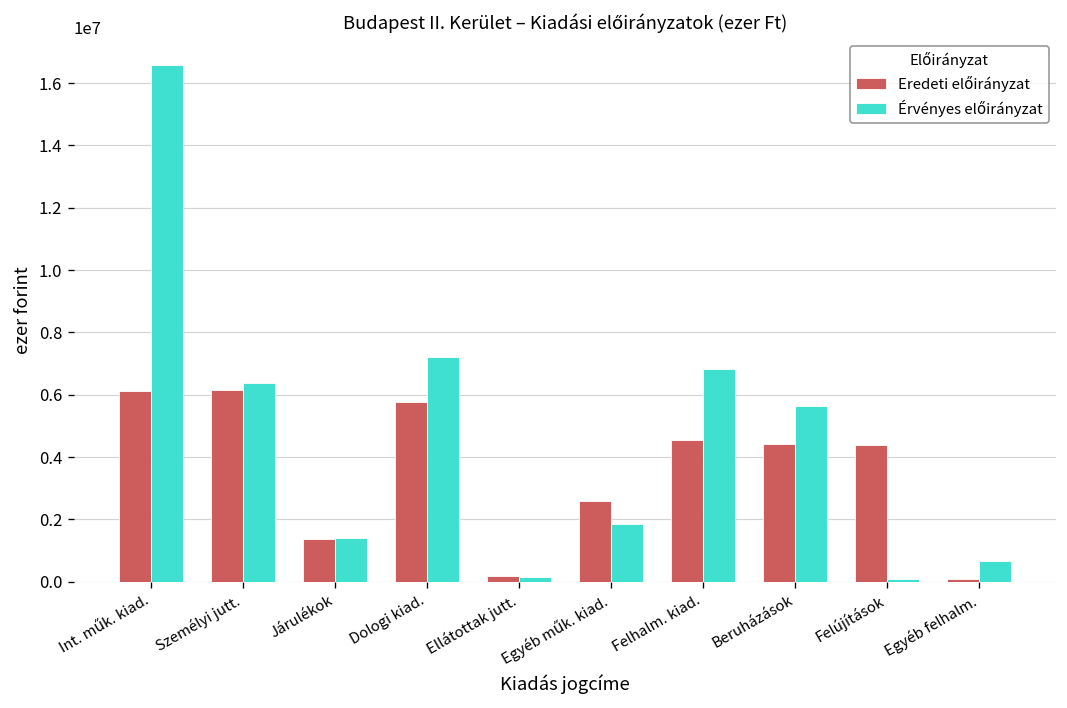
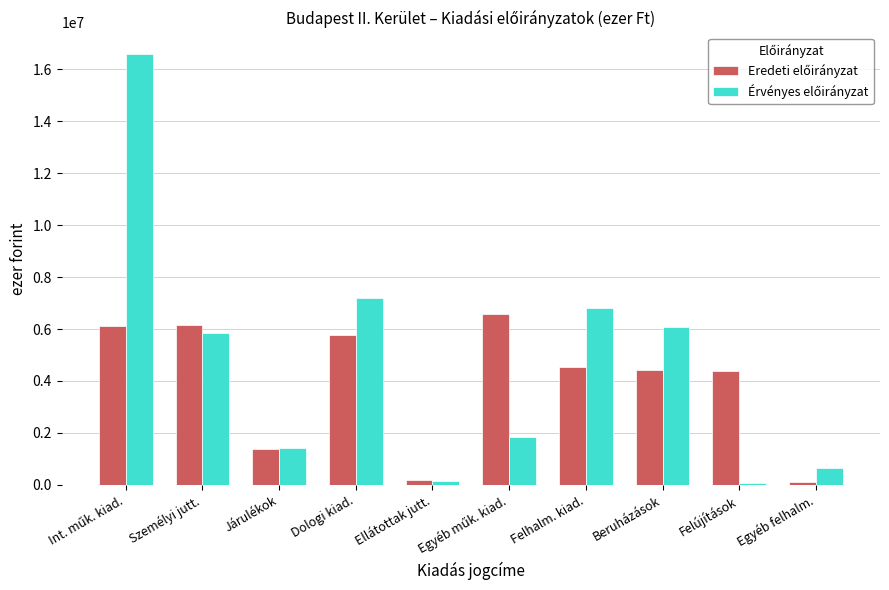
Érvényes előirányzat, Személyi jutt.: 6400000 -> 5800000
Eredeti előirányzat, Egyéb műk. kiad.: 2600000 -> 6600000
Érvényes előirányzat, Beruházások: 5700000 -> 6100000
